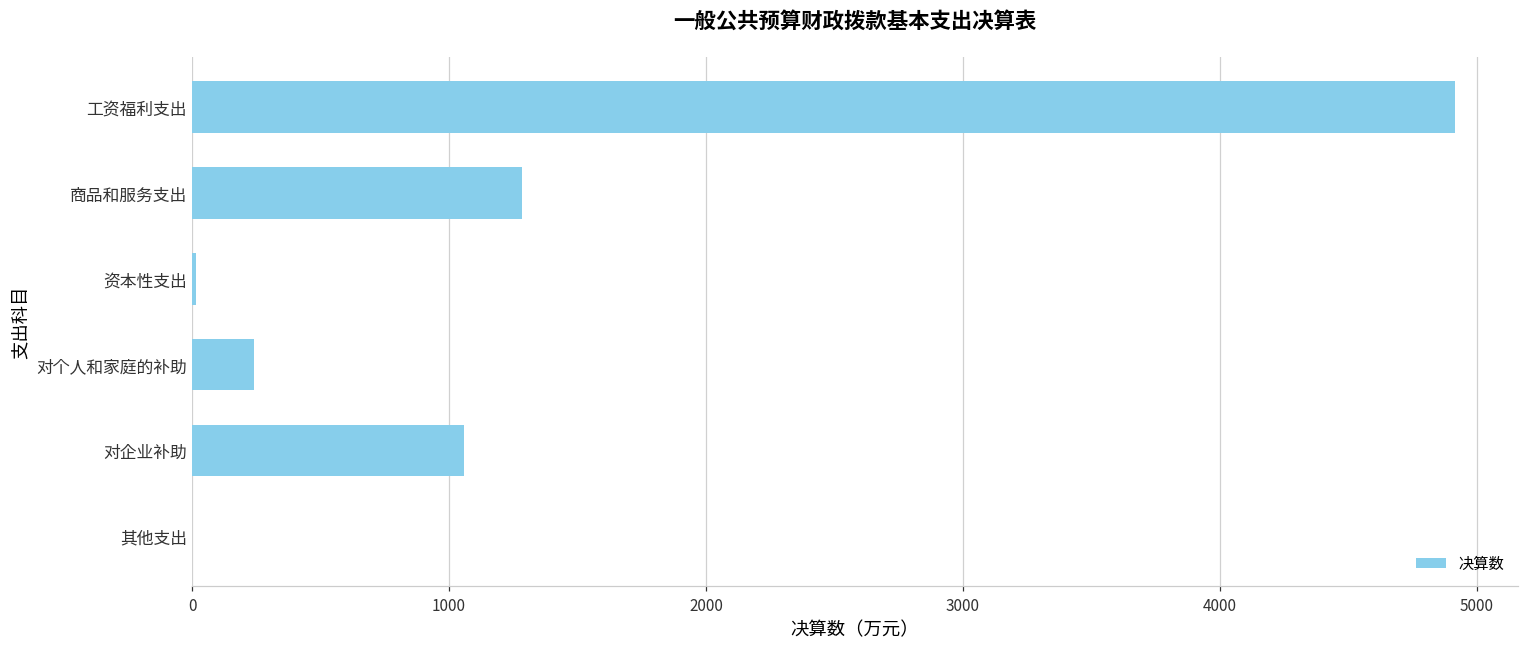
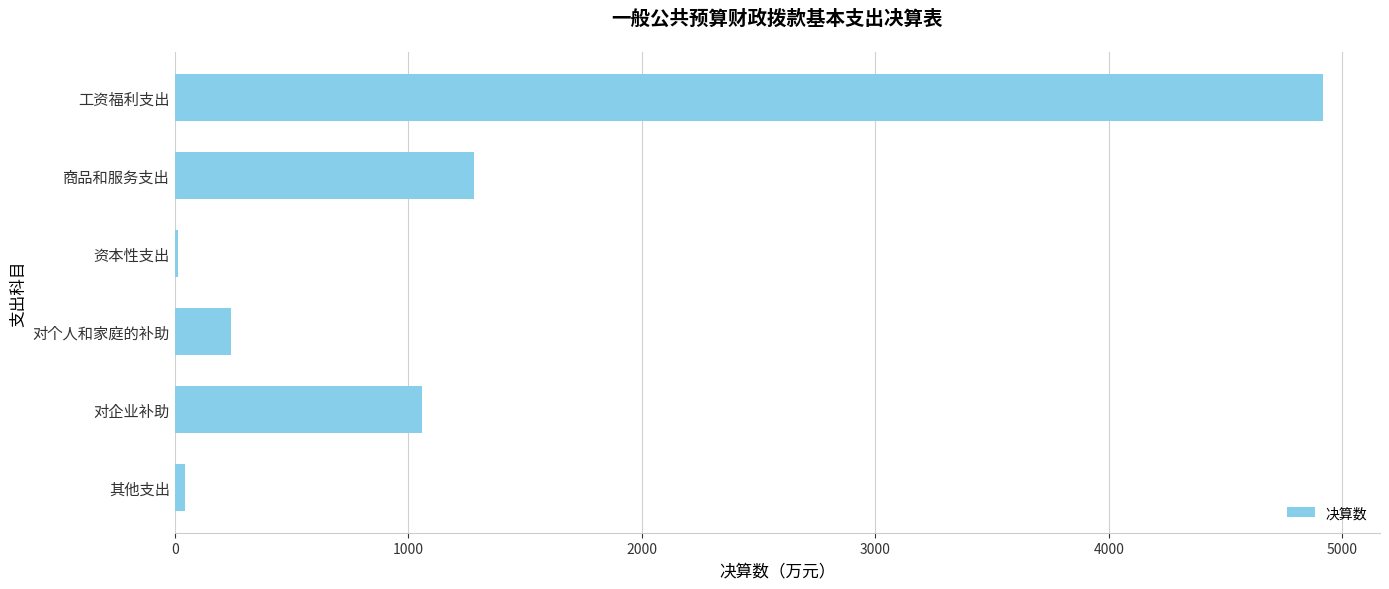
其他支出: 0 -> 40
